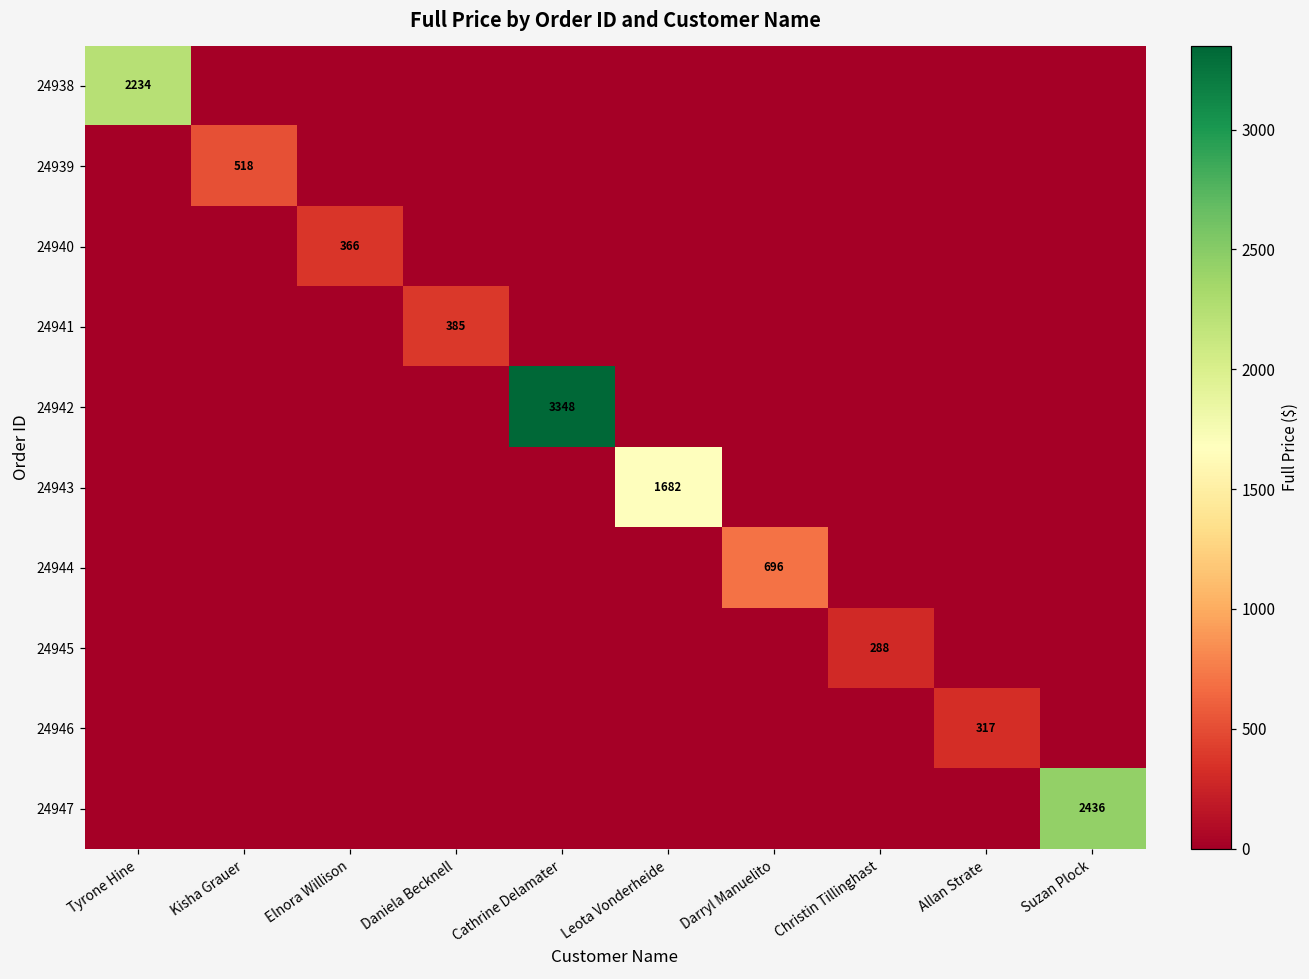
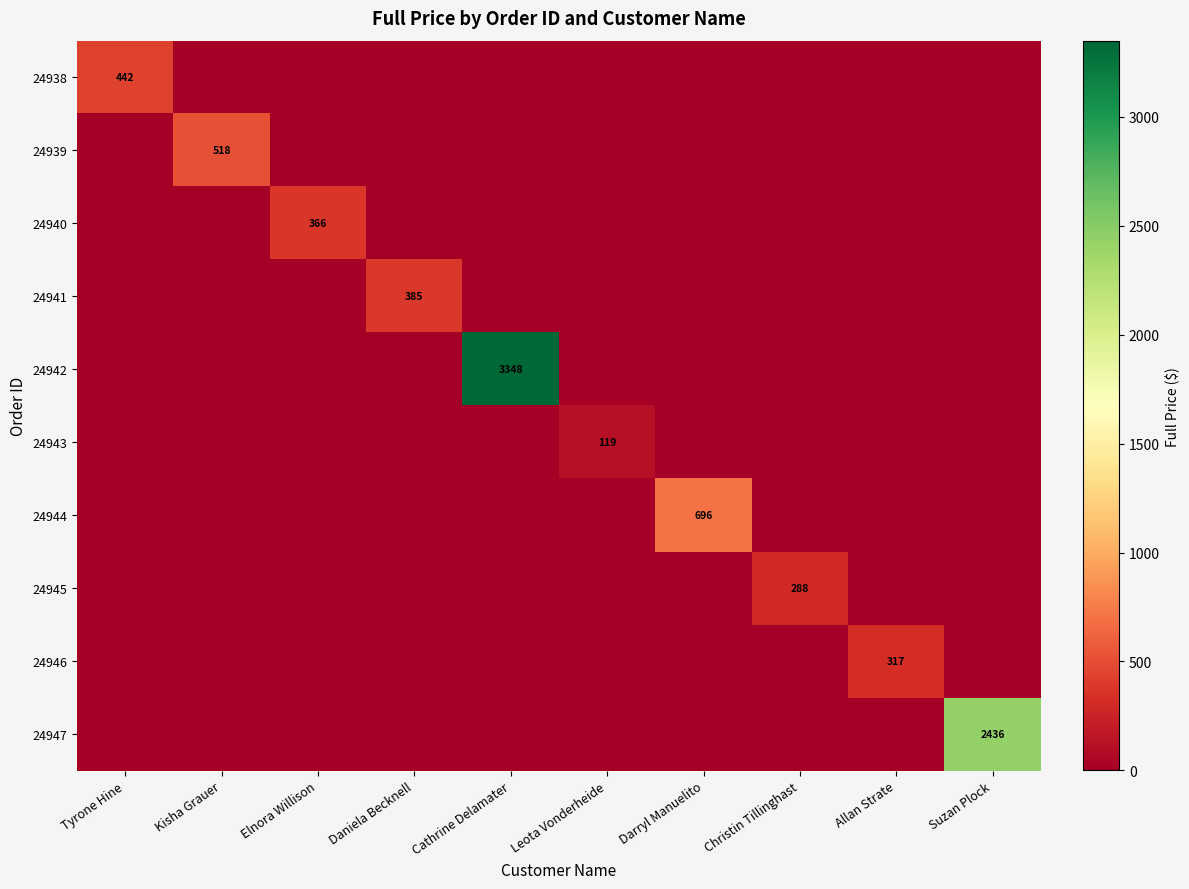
24938, Tyrone Hine: 2234 -> 442
24943, Leota Vonderheide: 1682 -> 119
